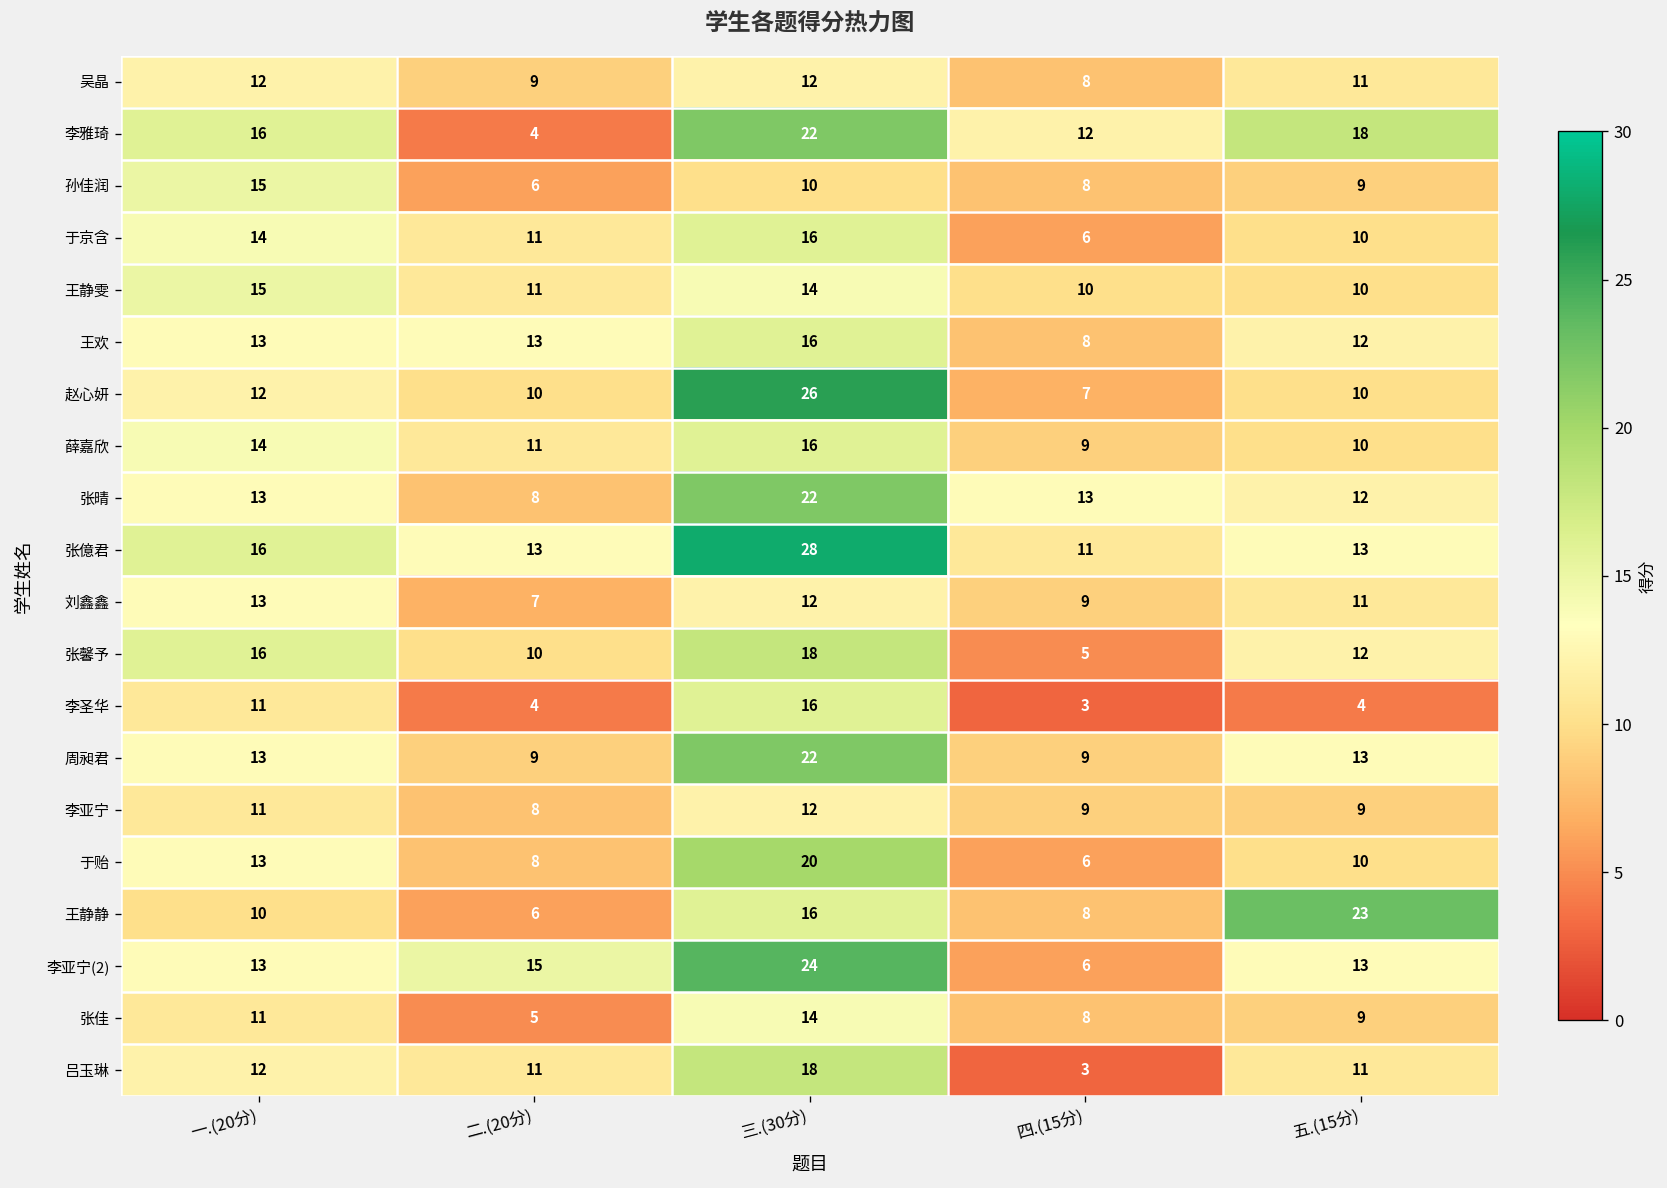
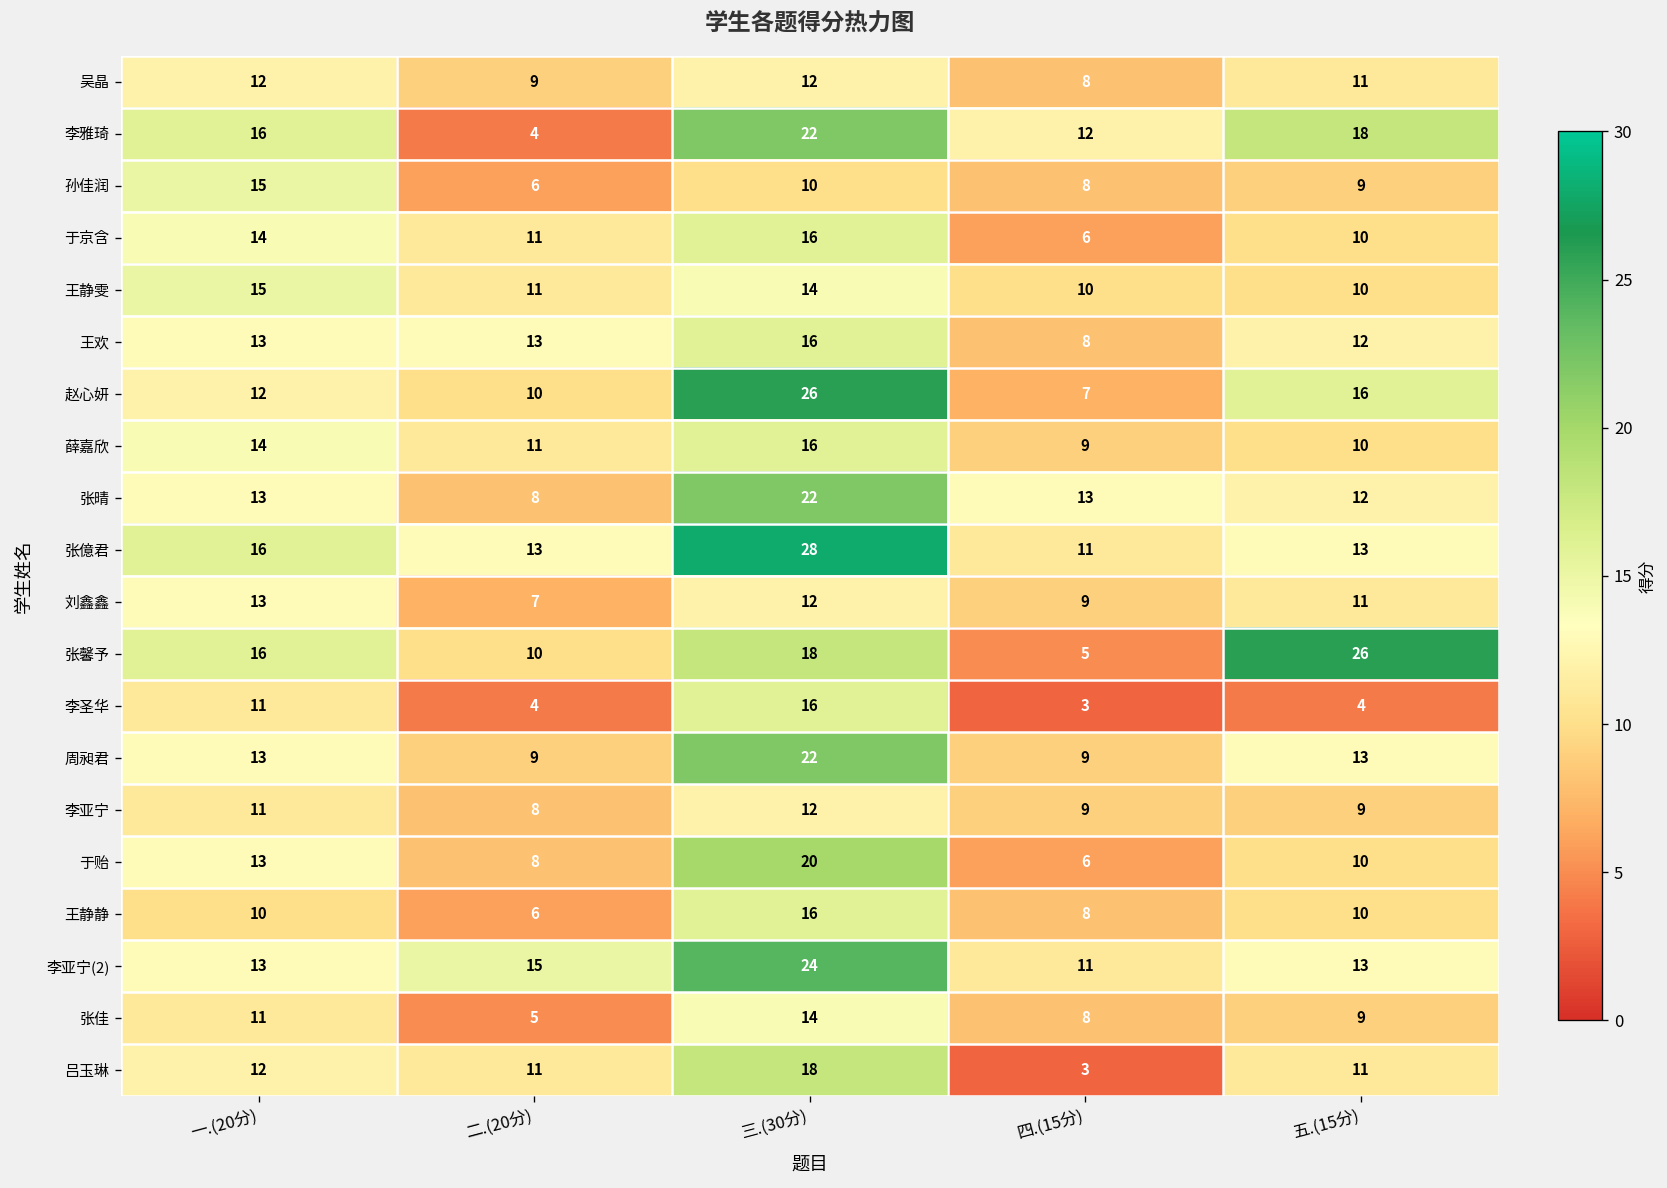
赵心妍, 五.(15分): 10 -> 16
张馨予, 五.(15分): 12 -> 26
王静静, 五.(15分): 23 -> 10
李亚宁(2), 四.(15分): 6 -> 11
